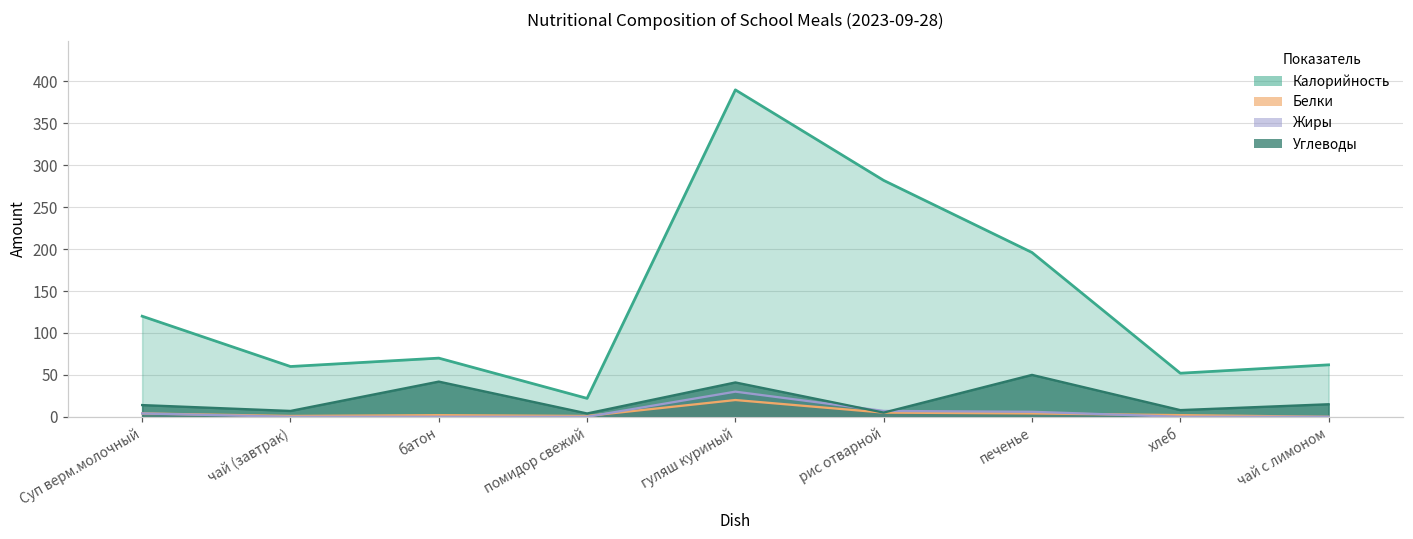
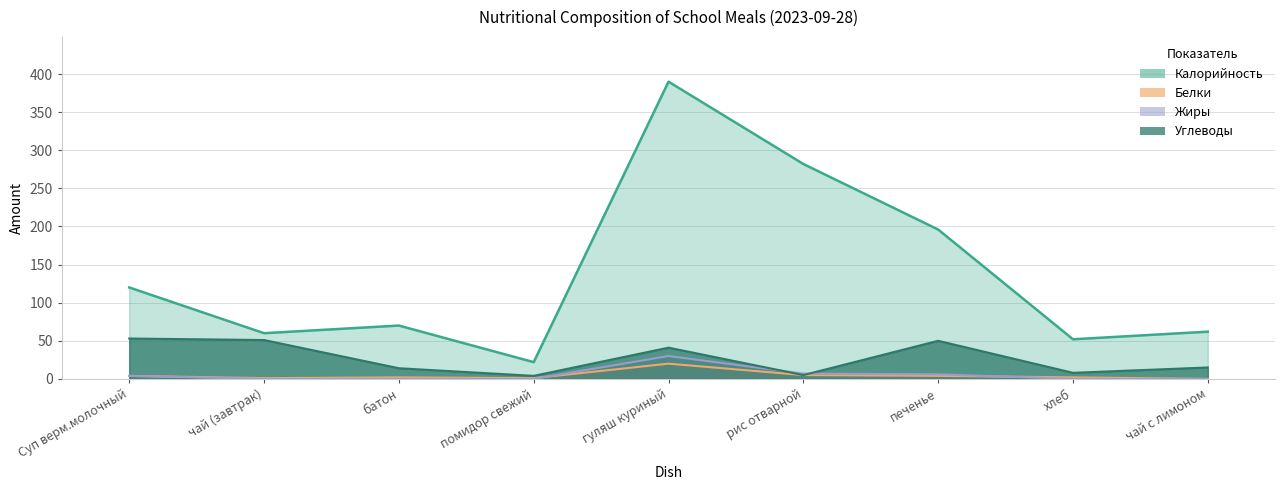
Углеводы, Суп верм.молочный: 10 -> 50
Углеводы, чай (завтрак): 10 -> 50
Углеводы, батон: 40 -> 10
